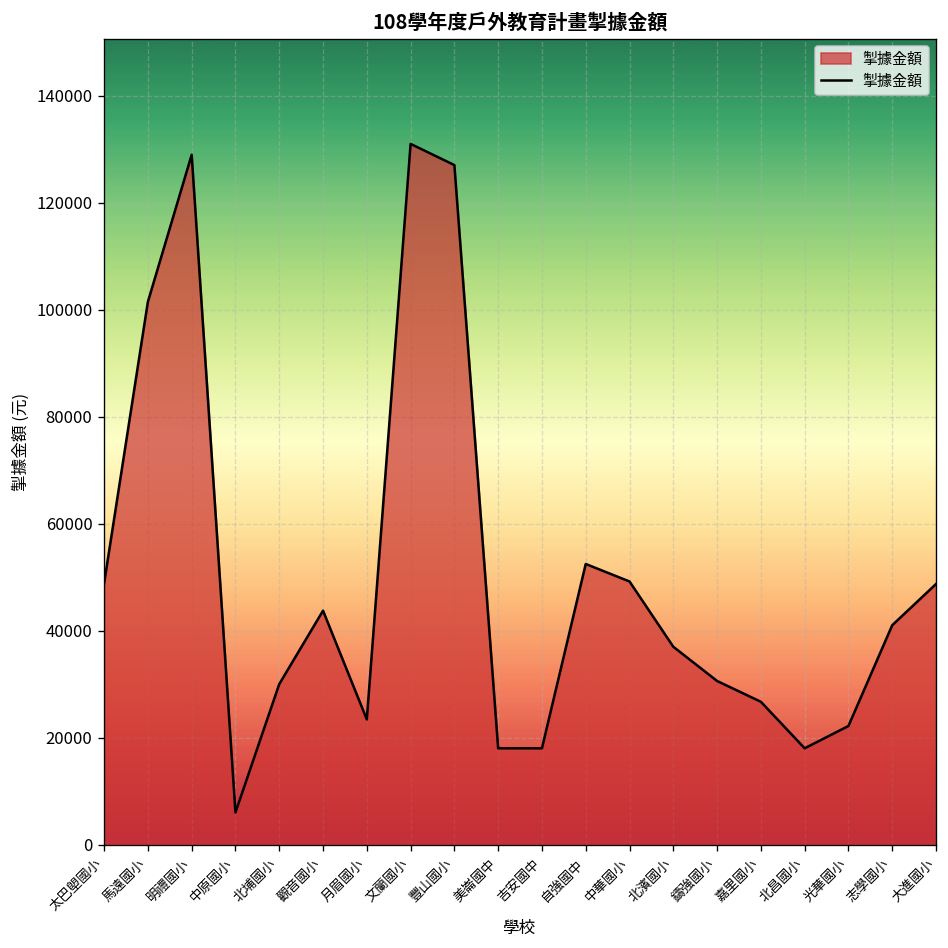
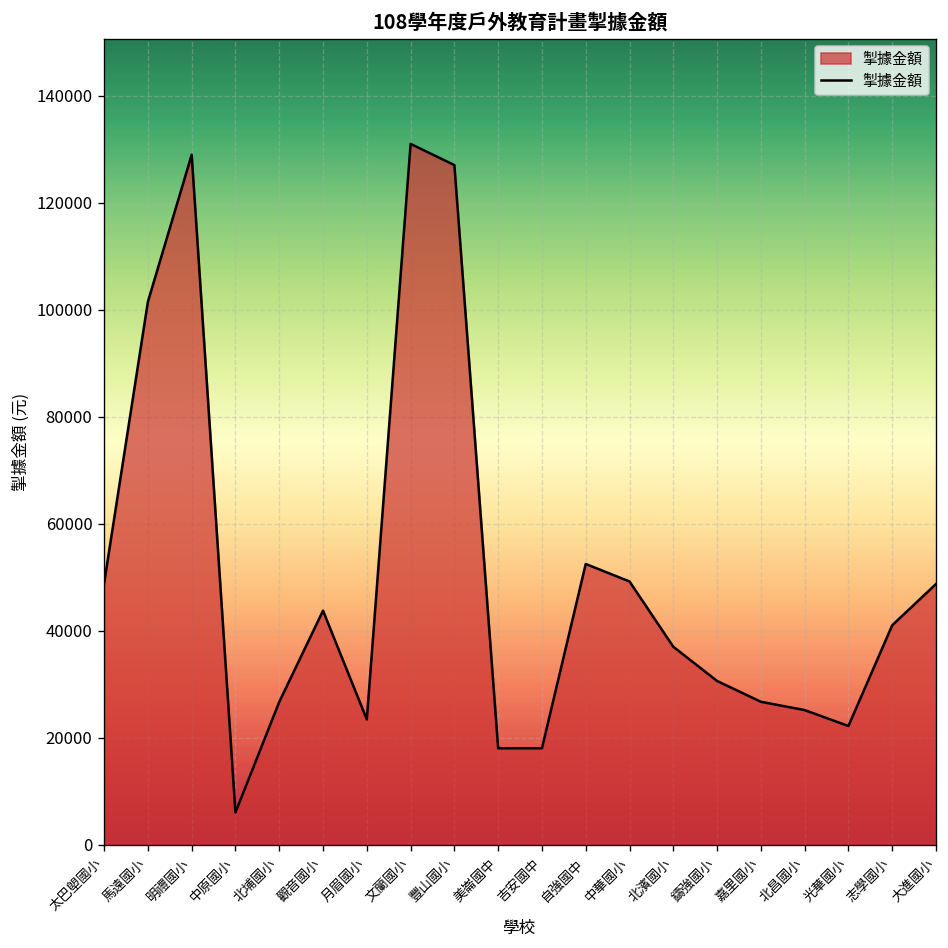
北埔國小: 30000 -> 27000
北昌國小: 18000 -> 25000
